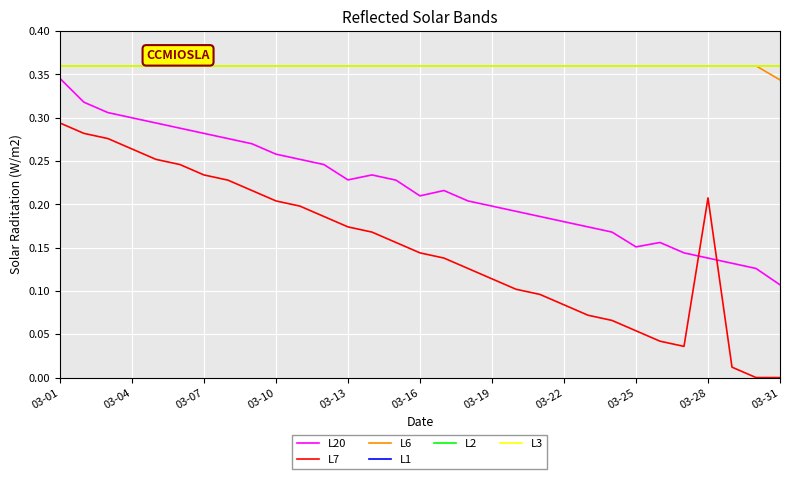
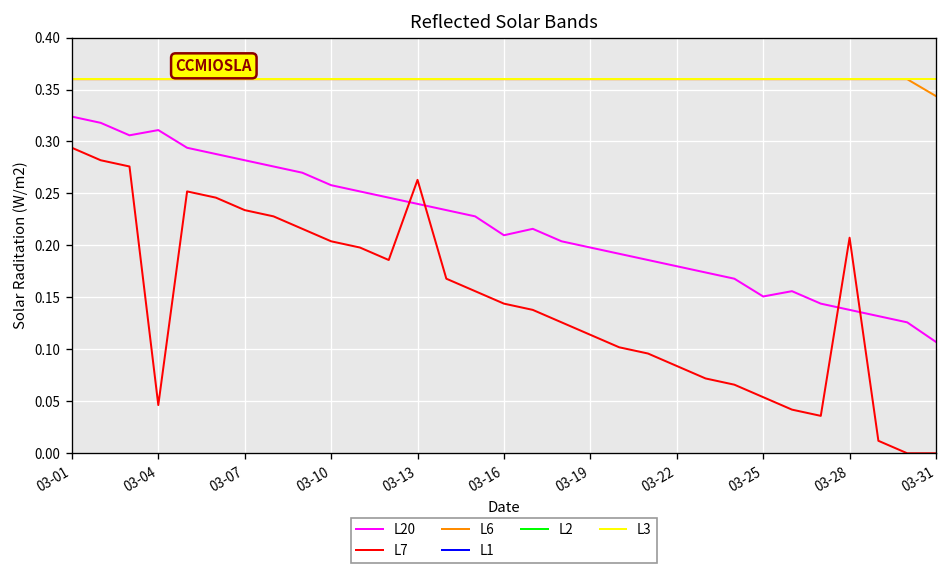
L20, 03-01: 0.35 -> 0.32
L20, 03-04: 0.30 -> 0.31
L7, 03-04: 0.26 -> 0.05
L20, 03-13: 0.23 -> 0.24
L7, 03-13: 0.17 -> 0.26
